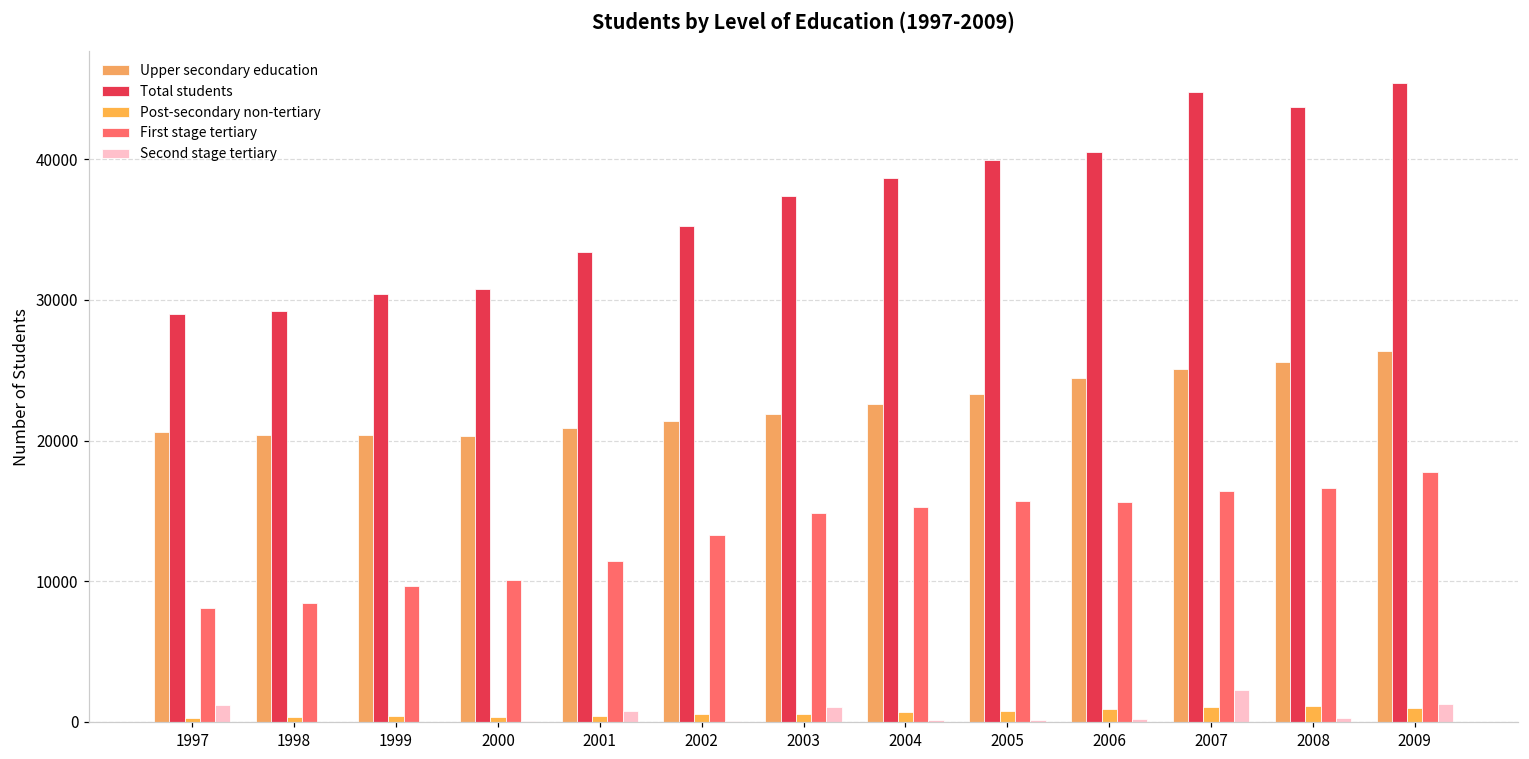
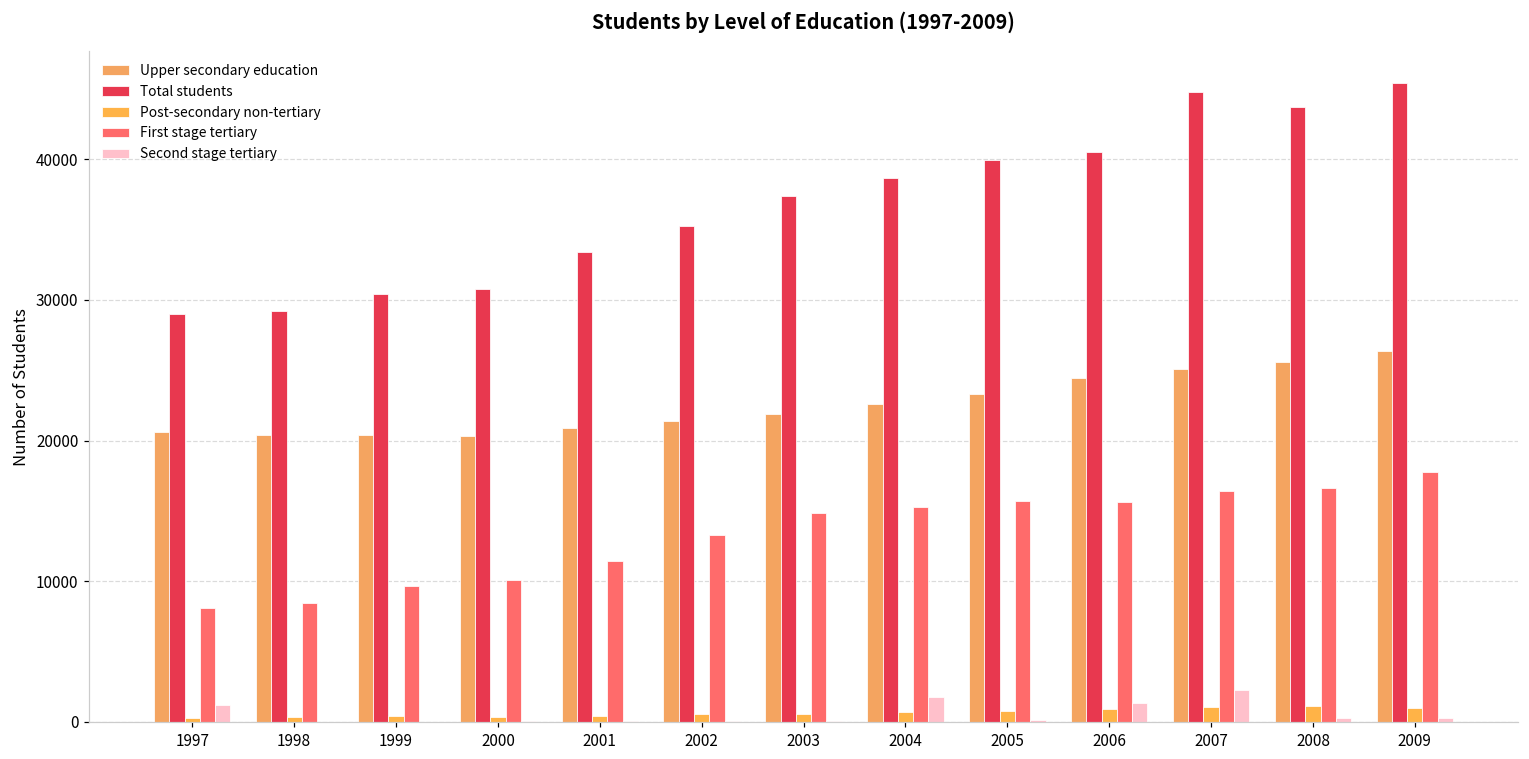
Second stage tertiary, 2001: 800 -> 0
Second stage tertiary, 2003: 1000 -> 100
Second stage tertiary, 2004: 100 -> 1700
Second stage tertiary, 2006: 200 -> 1300
Second stage tertiary, 2009: 1300 -> 300
